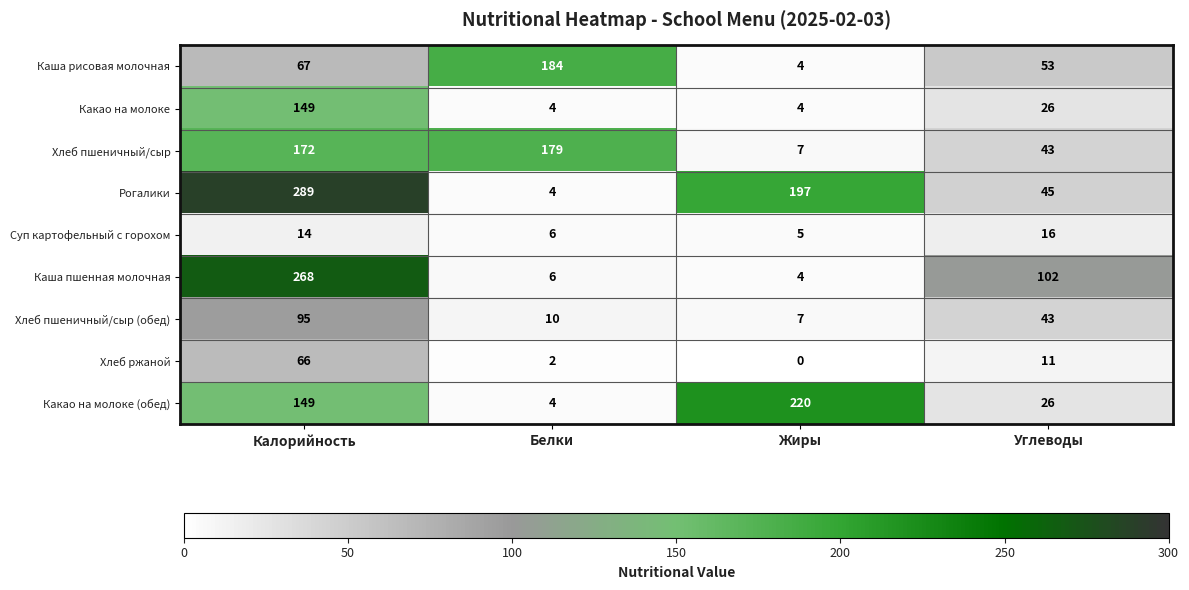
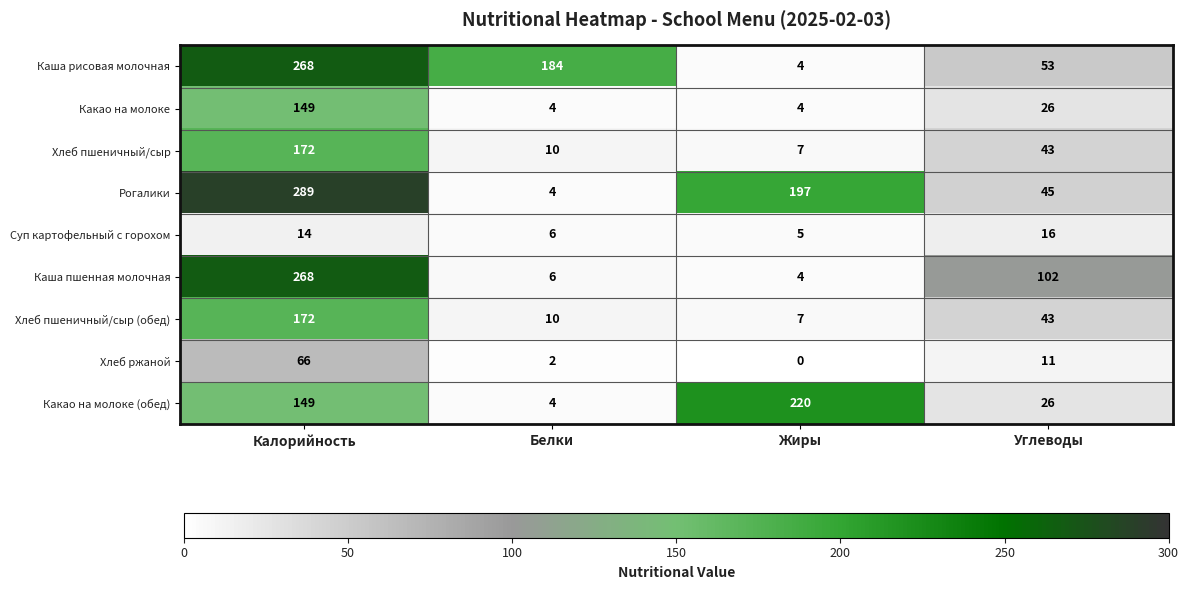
Каша рисовая молочная, Калорийность: 67 -> 268
Хлеб пшеничный/сыр, Белки: 179 -> 10
Хлеб пшеничный/сыр (обед), Калорийность: 95 -> 172
